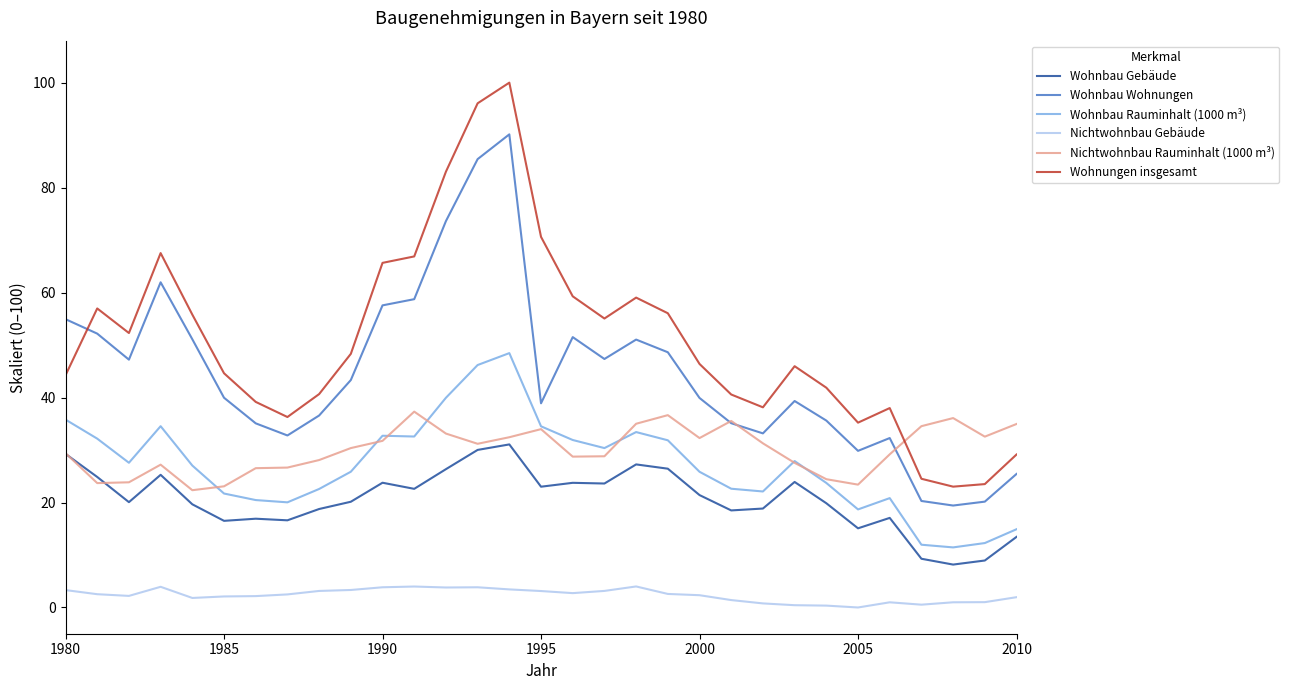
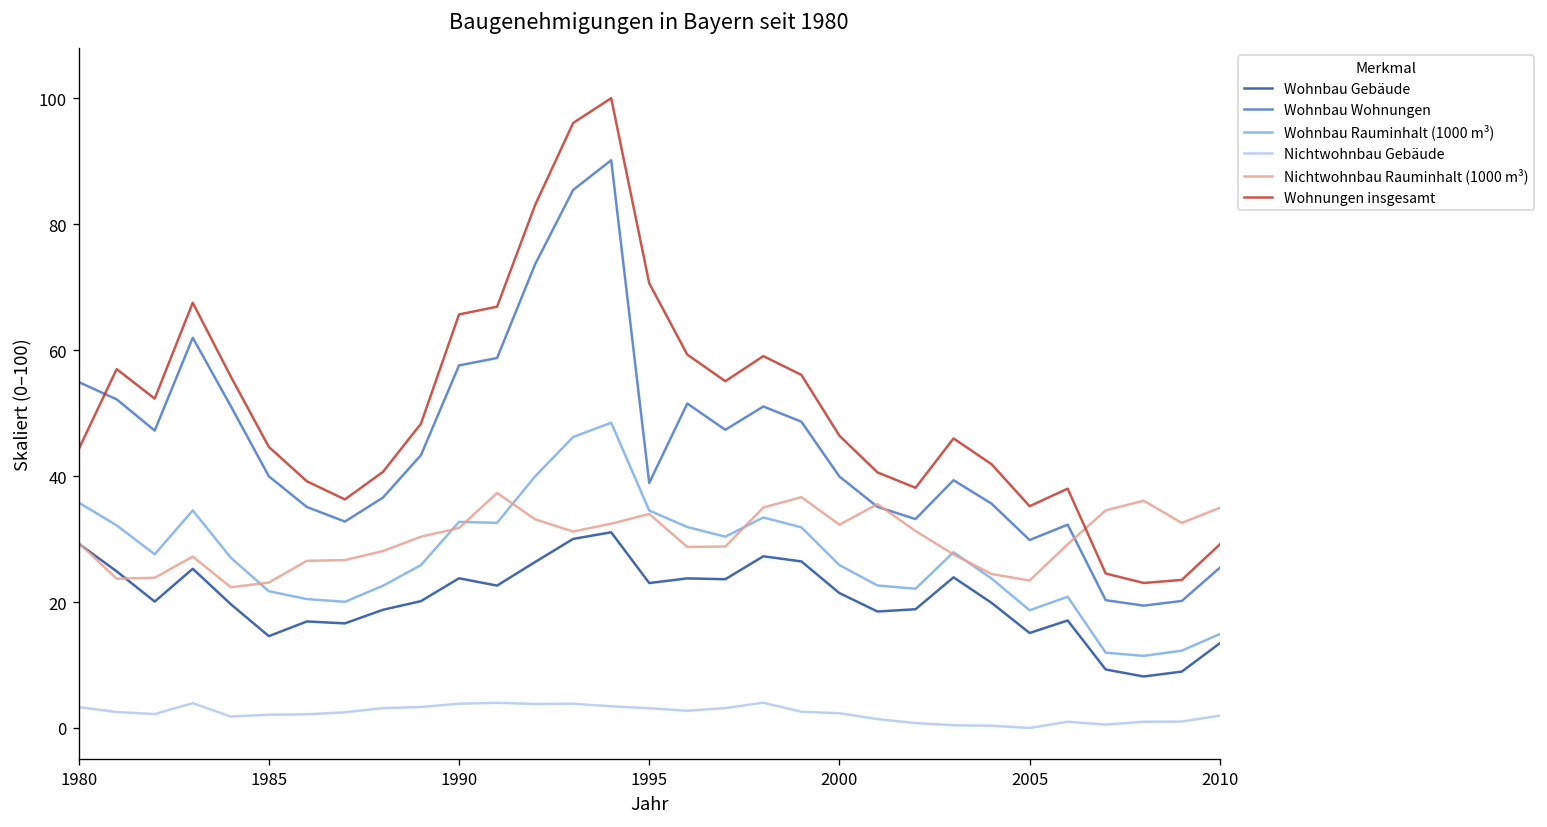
Wohnbau Gebäude, 1985: 17 -> 15
